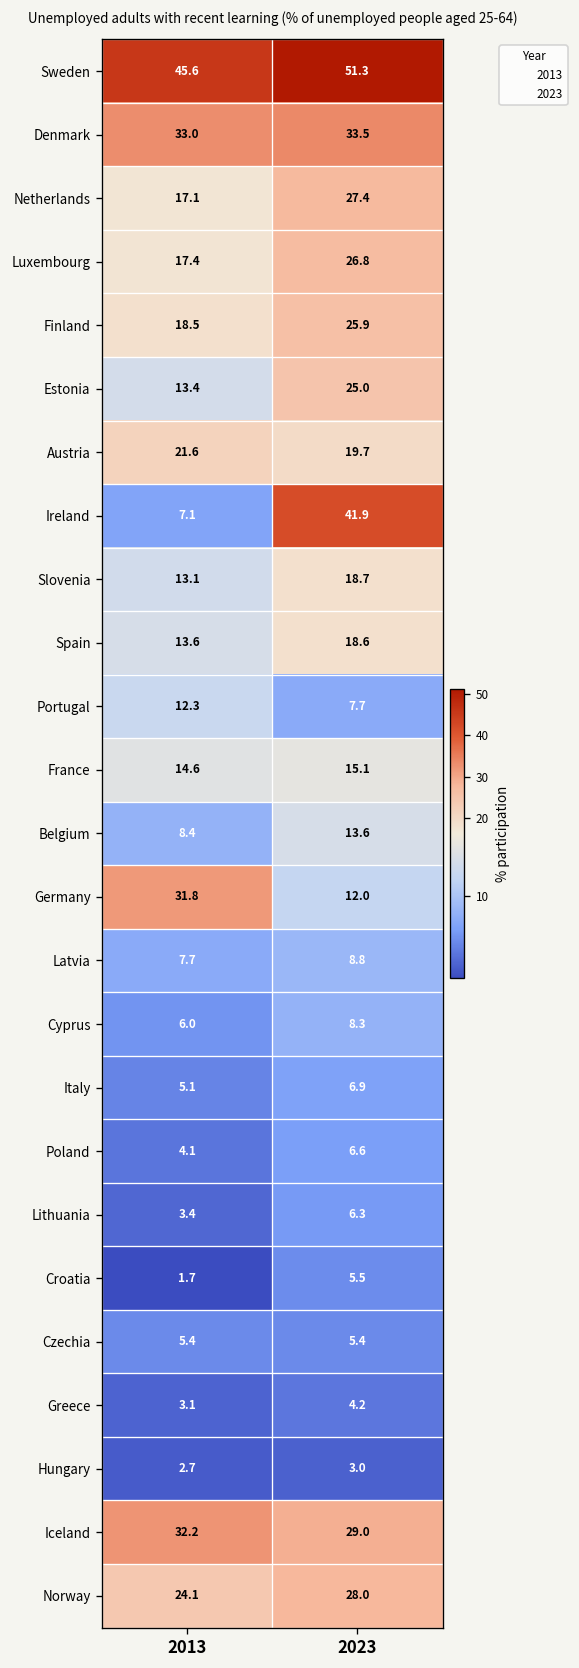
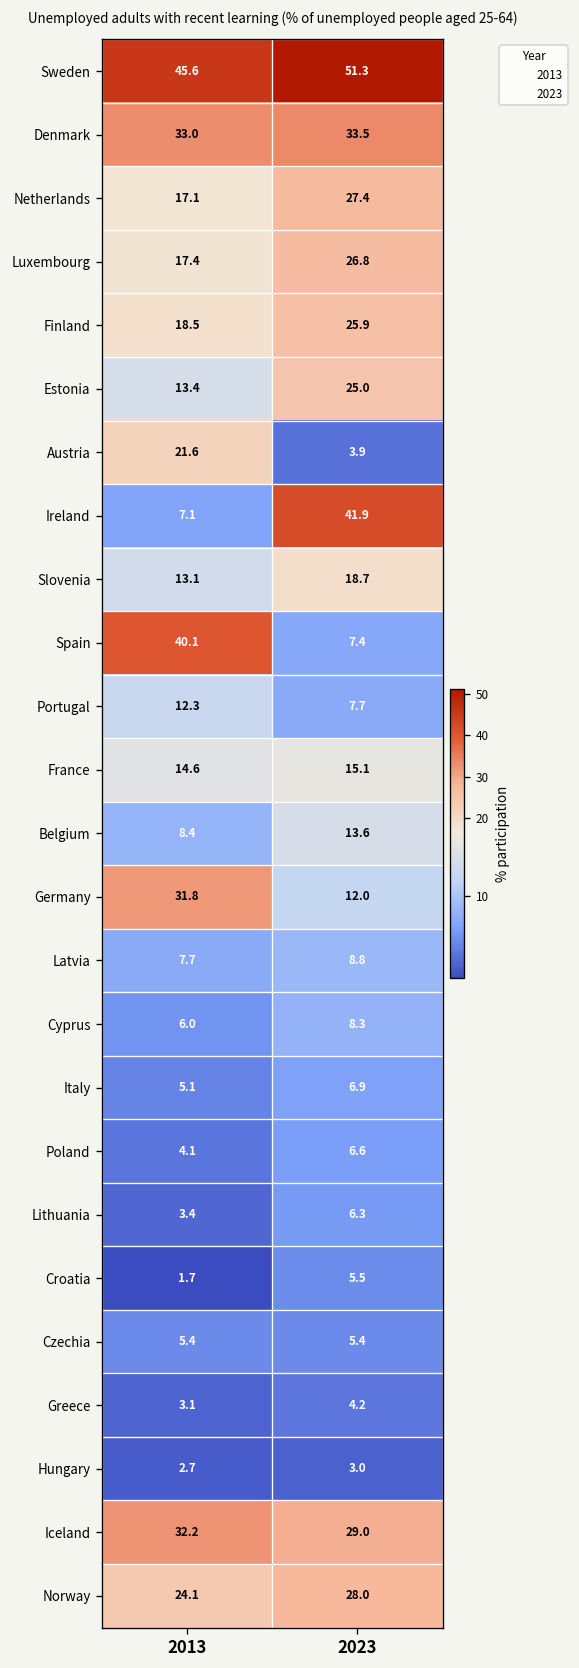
Austria, 2023: 19.7 -> 3.9
Spain, 2013: 13.6 -> 40.1
Spain, 2023: 18.6 -> 7.4
